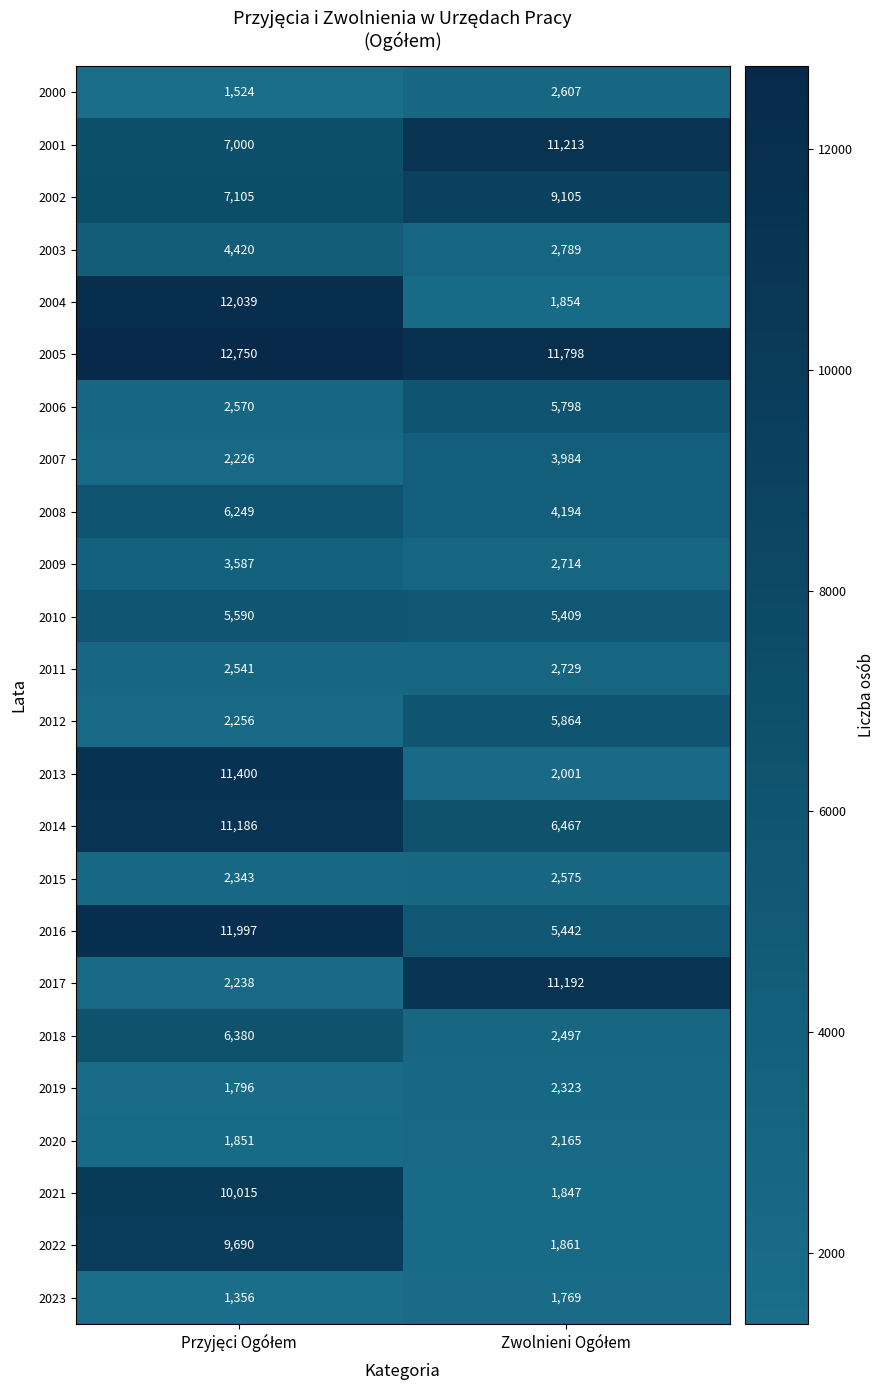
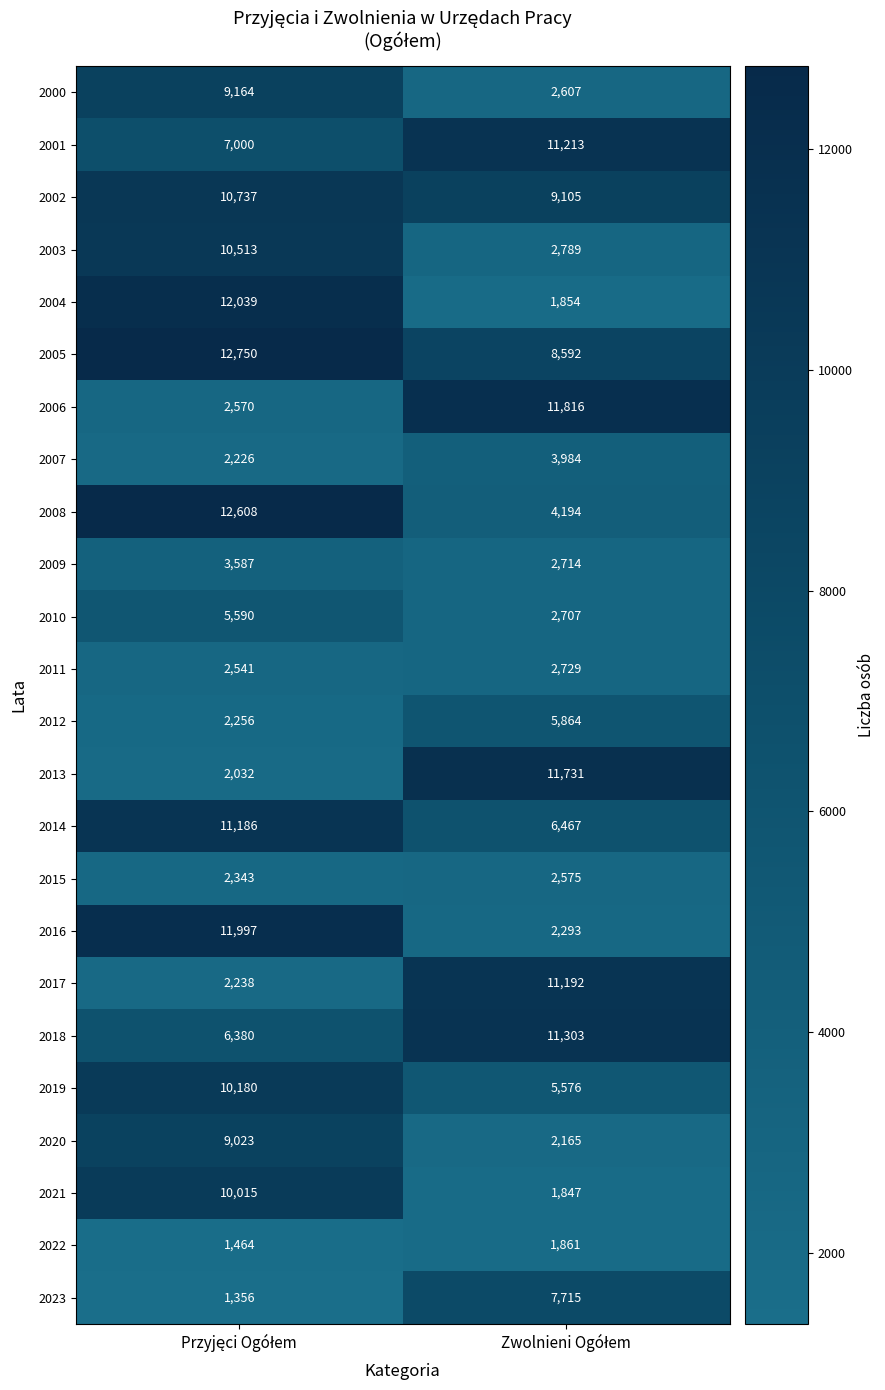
2000, Przyjęci Ogółem: 1,524 -> 9,164
2002, Przyjęci Ogółem: 7,105 -> 10,737
2003, Przyjęci Ogółem: 4,420 -> 10,513
2005, Zwolnieni Ogółem: 11,798 -> 8,592
2006, Zwolnieni Ogółem: 5,798 -> 11,816
2008, Przyjęci Ogółem: 6,249 -> 12,608
2010, Zwolnieni Ogółem: 5,409 -> 2,707
2013, Przyjęci Ogółem: 11,400 -> 2,032
2013, Zwolnieni Ogółem: 2,001 -> 11,731
2016, Zwolnieni Ogółem: 5,442 -> 2,293
2018, Zwolnieni Ogółem: 2,497 -> 11,303
2019, Przyjęci Ogółem: 1,796 -> 10,180
2019, Zwolnieni Ogółem: 2,323 -> 5,576
2020, Przyjęci Ogółem: 1,851 -> 9,023
2022, Przyjęci Ogółem: 9,690 -> 1,464
2023, Zwolnieni Ogółem: 1,769 -> 7,715
